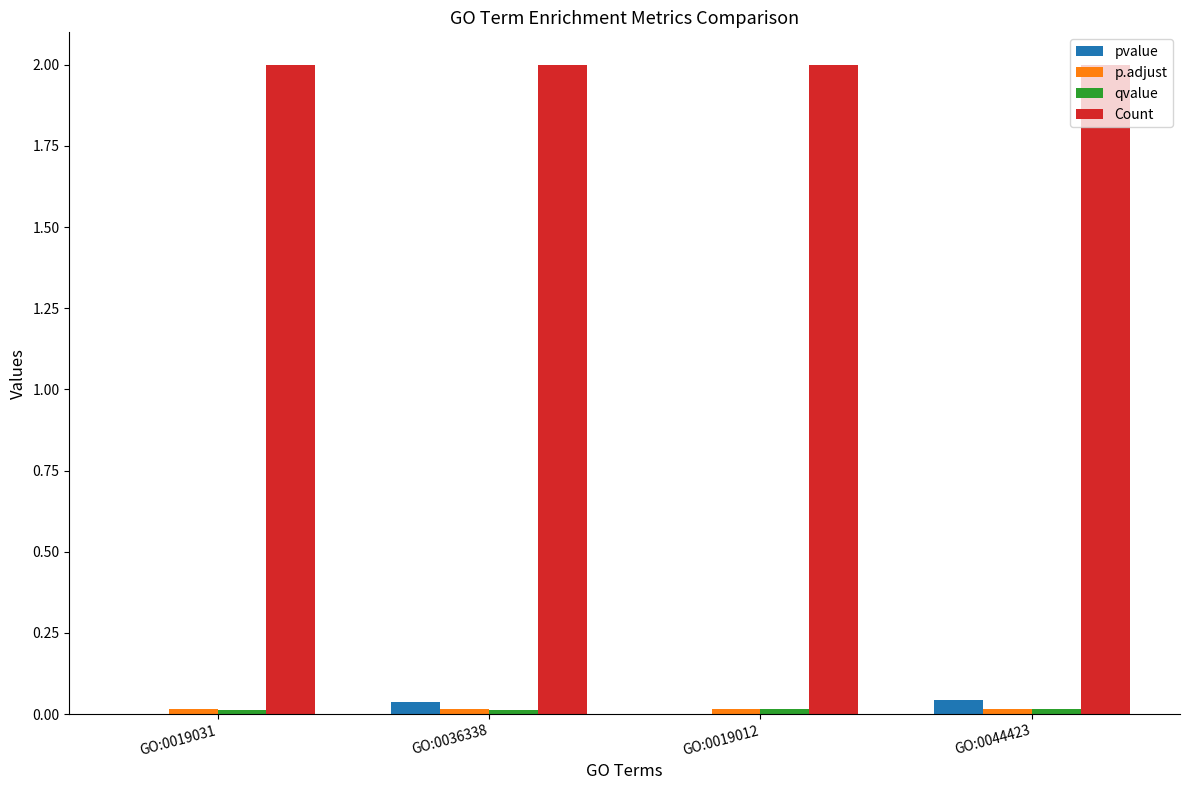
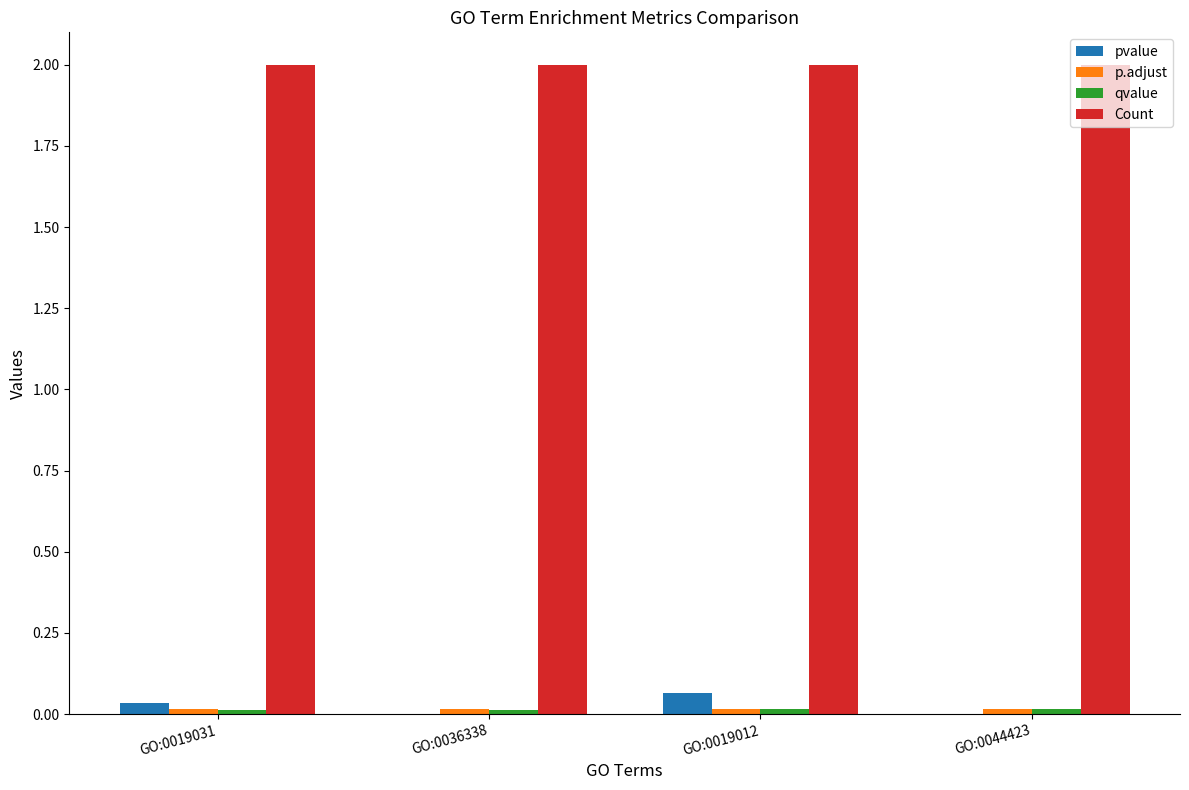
pvalue, GO:0019031: 0.00 -> 0.03
pvalue, GO:0036338: 0.04 -> 0.00
pvalue, GO:0019012: 0.00 -> 0.07
pvalue, GO:0044423: 0.04 -> 0.00
